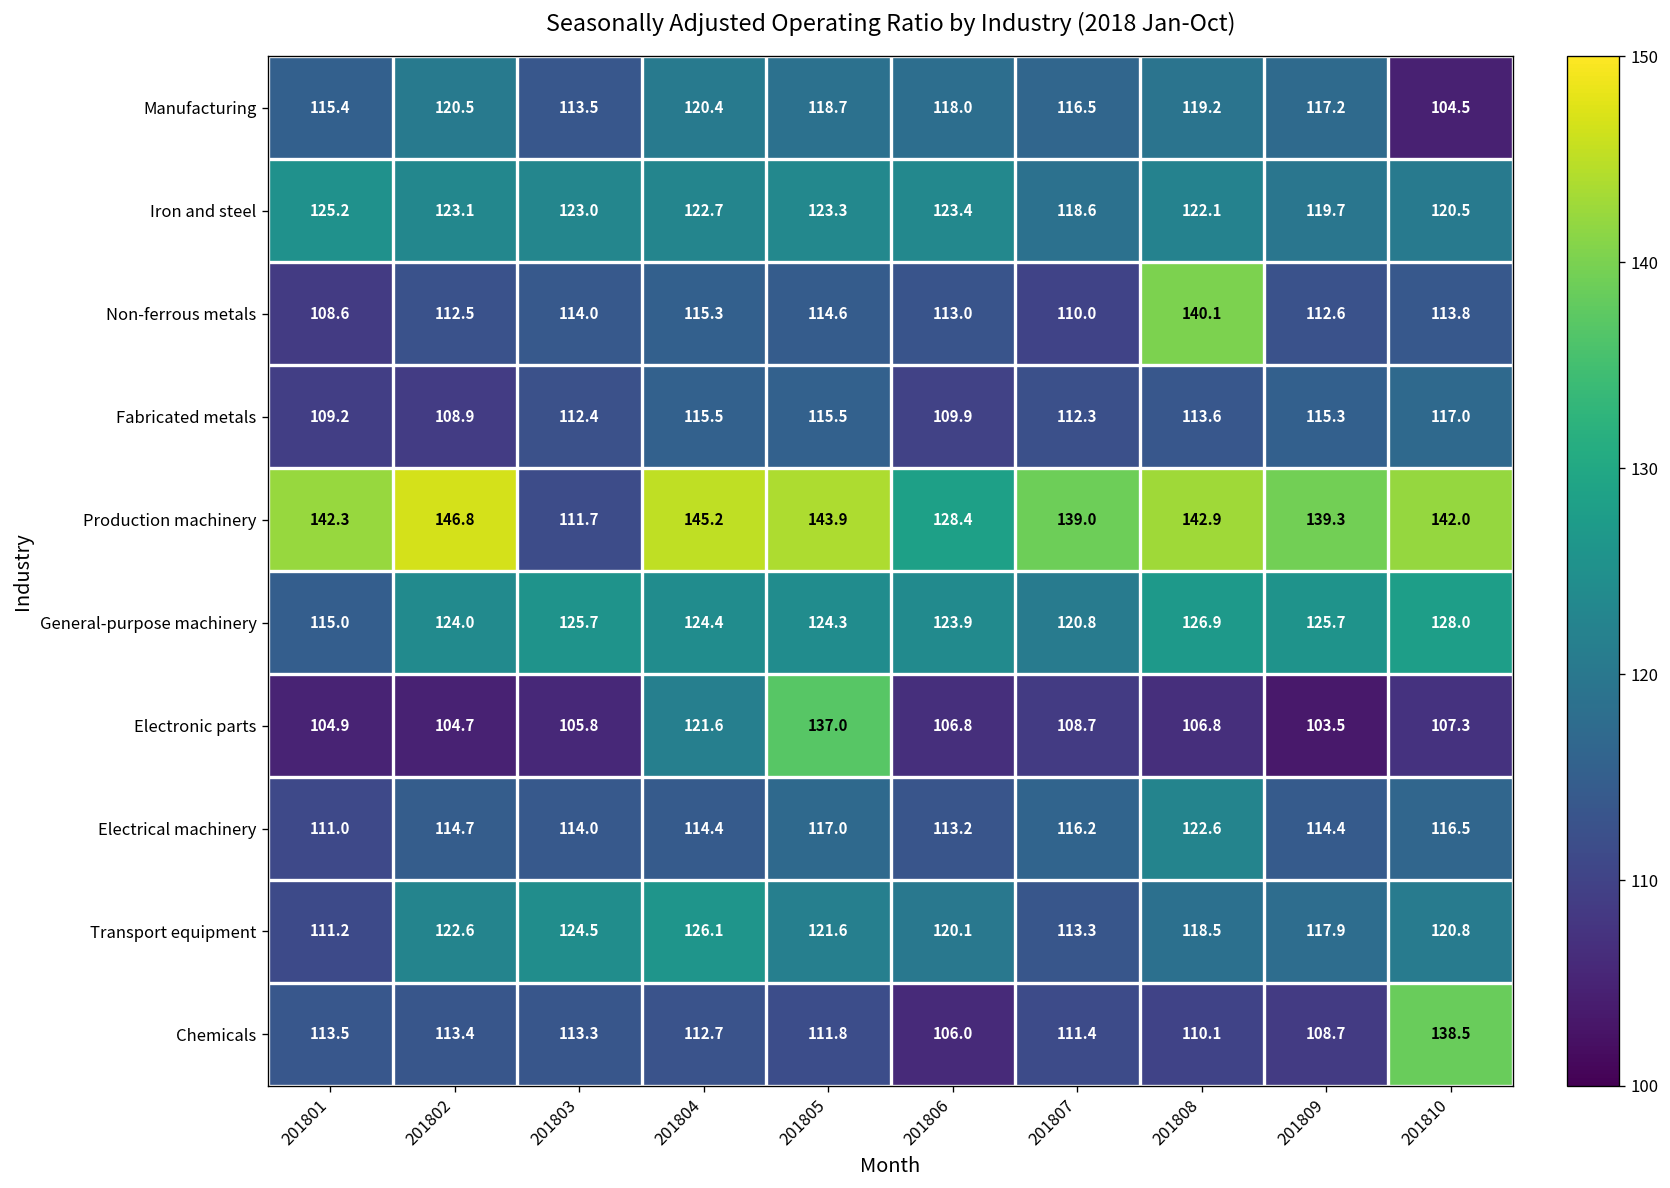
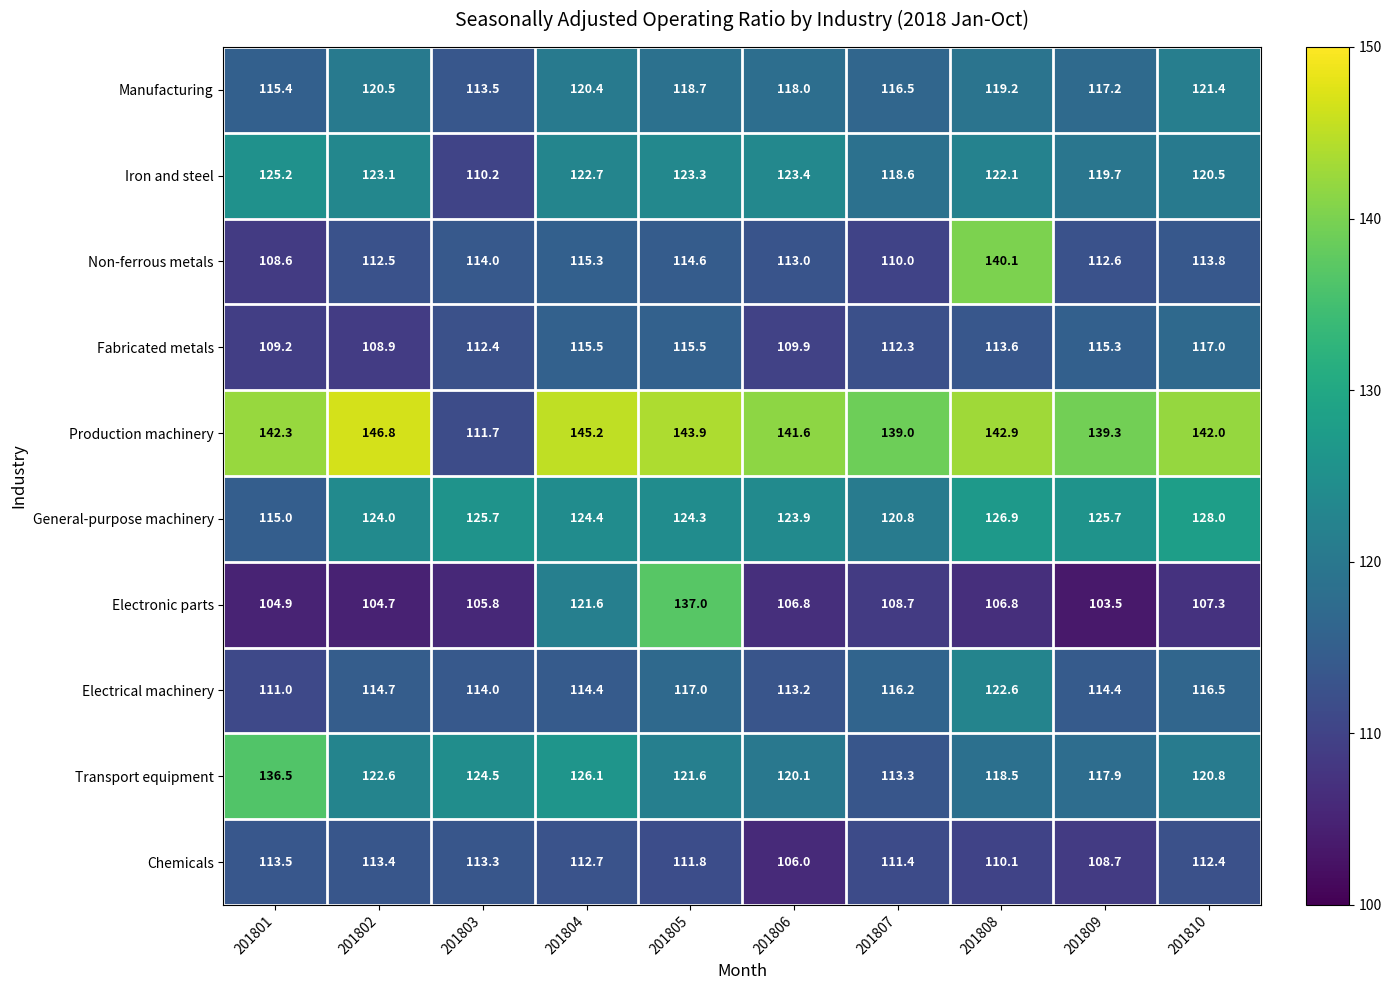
Manufacturing, 201810: 104.5 -> 121.4
Iron and steel, 201803: 123.0 -> 110.2
Production machinery, 201806: 128.4 -> 141.6
Transport equipment, 201801: 111.2 -> 136.5
Chemicals, 201810: 138.5 -> 112.4
